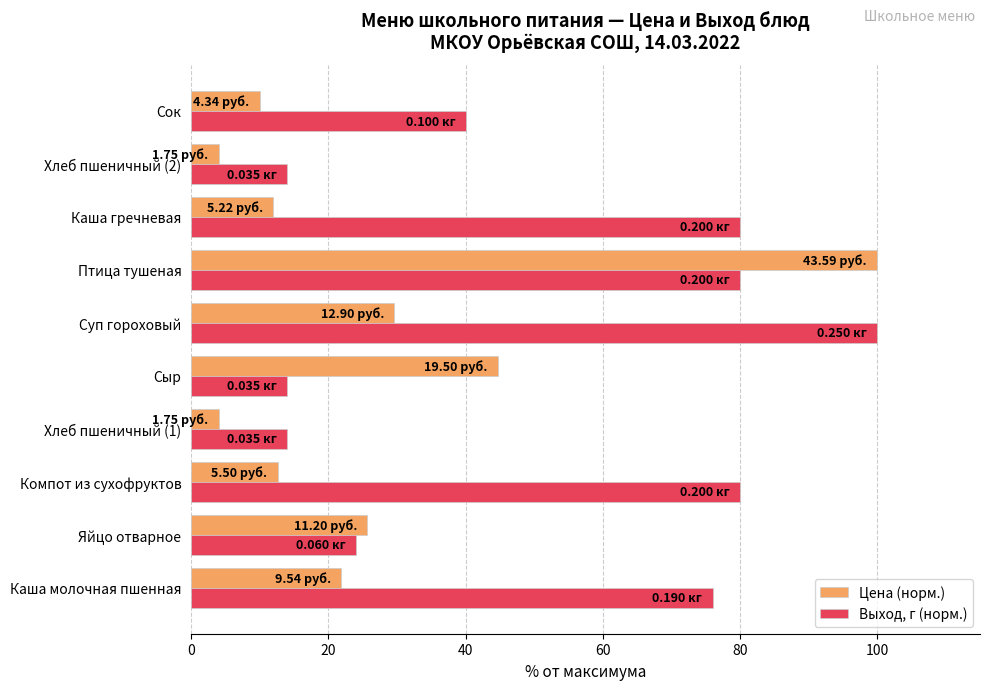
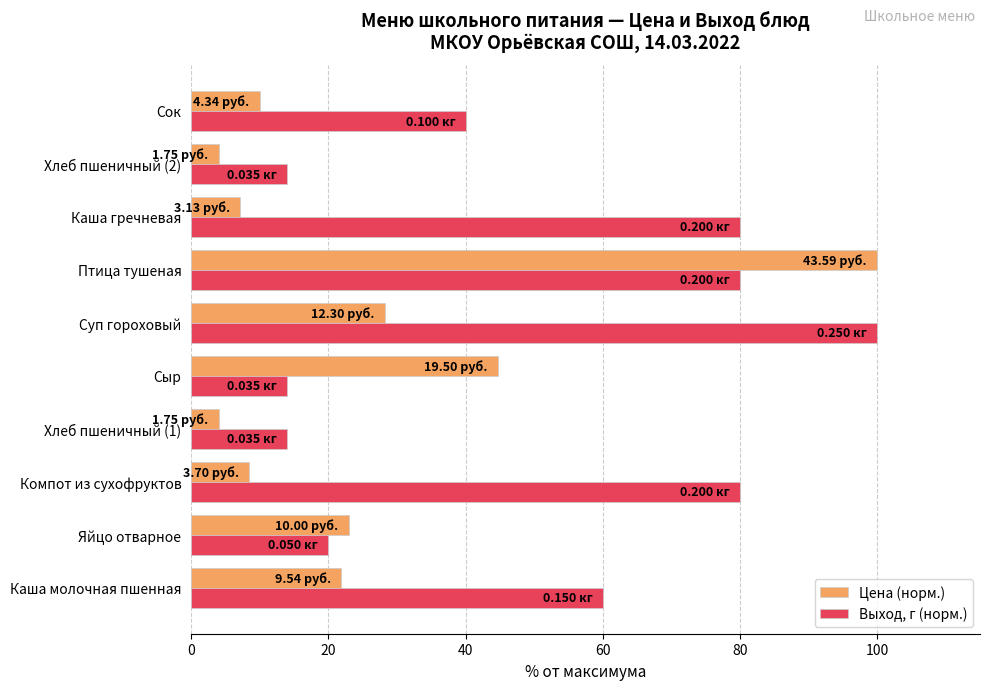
Цена (норм.), Каша гречневая: 5.22 -> 3.13
Цена (норм.), Суп гороховый: 12.90 -> 12.30
Цена (норм.), Компот из сухофруктов: 5.50 -> 3.70
Цена (норм.), Яйцо отварное: 11.20 -> 10.00
Выход, г (норм.), Яйцо отварное: 0.060 -> 0.050
Выход, г (норм.), Каша молочная пшенная: 0.190 -> 0.150
